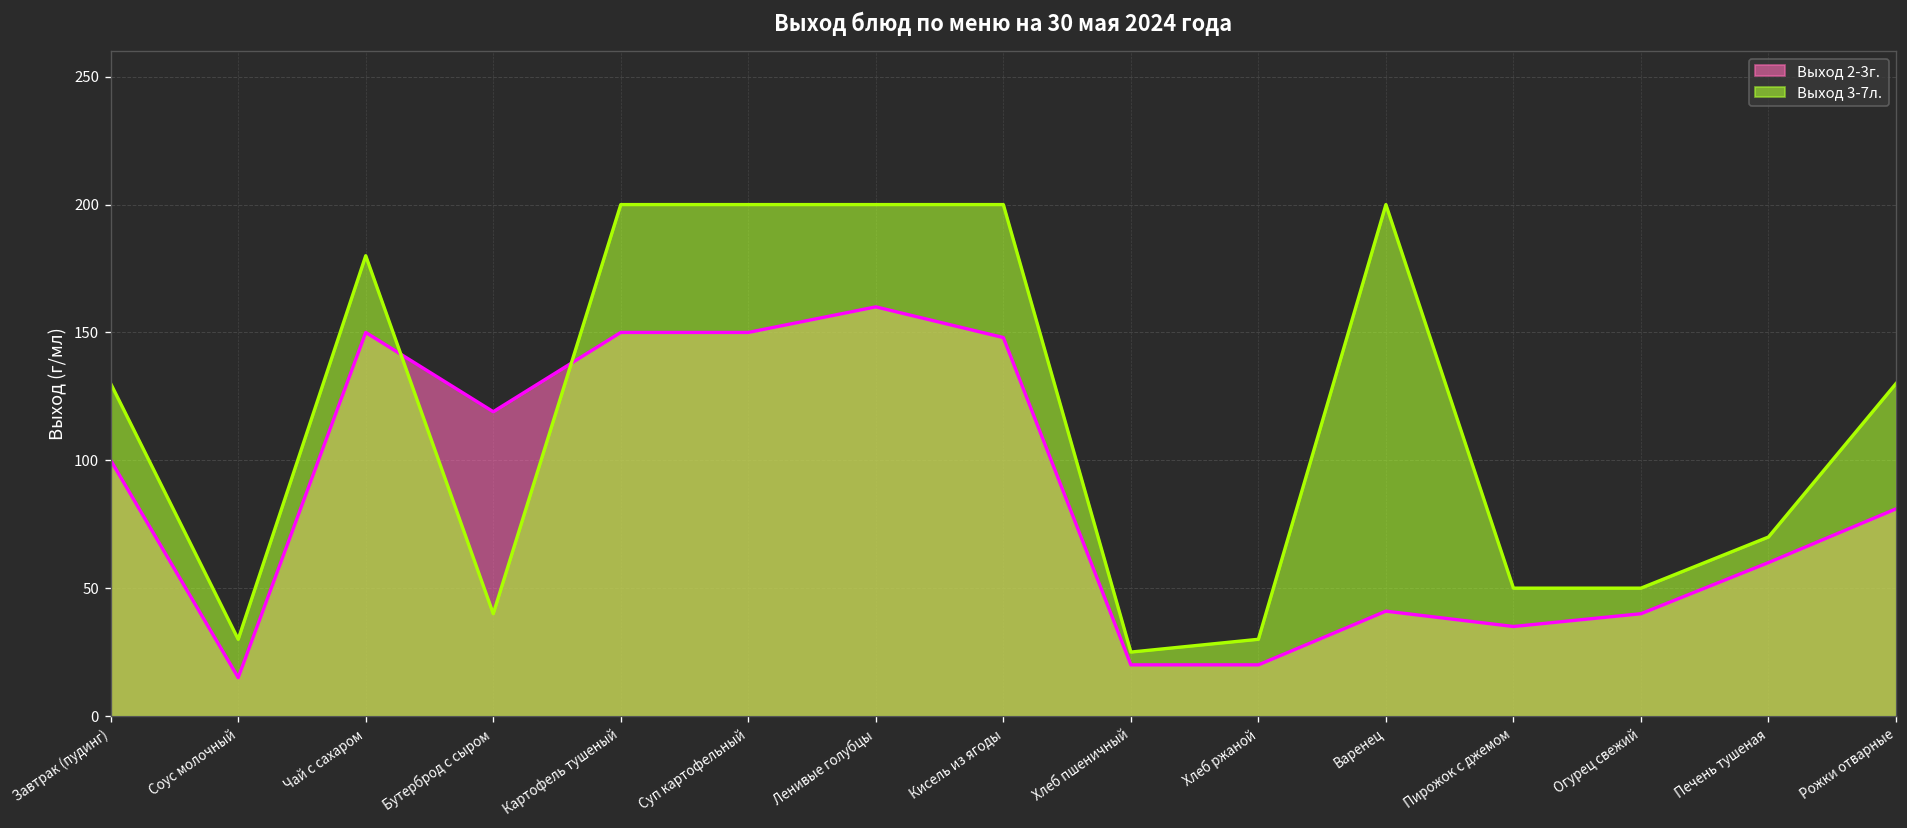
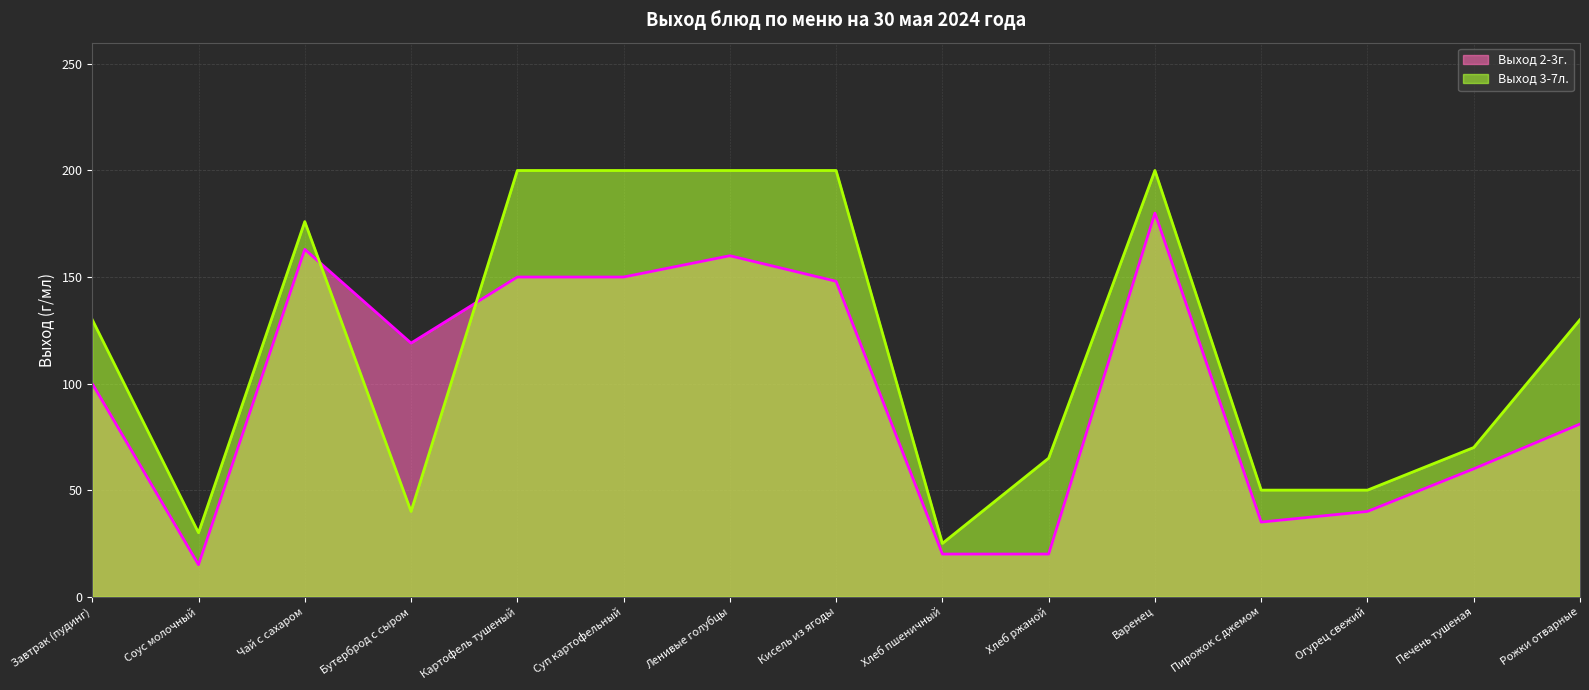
Выход 2-3г., Чай с сахаром: 150 -> 163
Выход 3-7л., Чай с сахаром: 180 -> 176
Выход 3-7л., Хлеб ржаной: 30 -> 65
Выход 2-3г., Варенец: 41 -> 180
